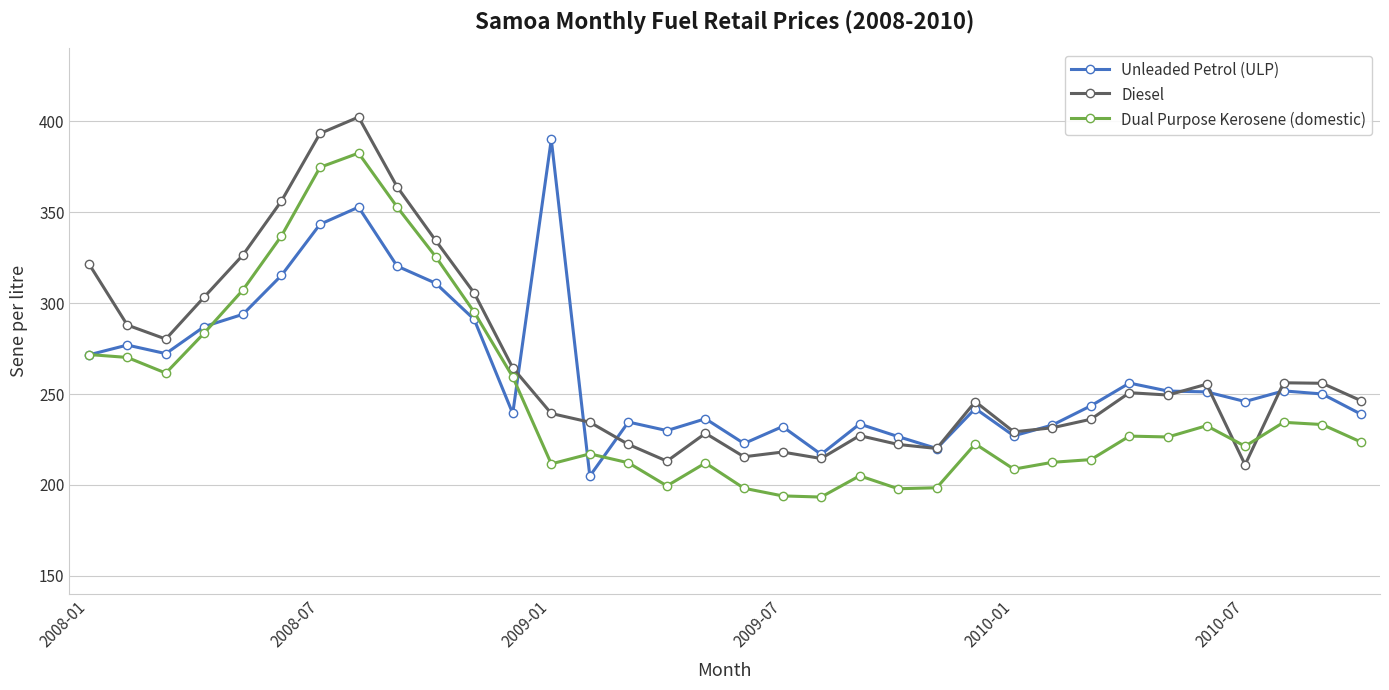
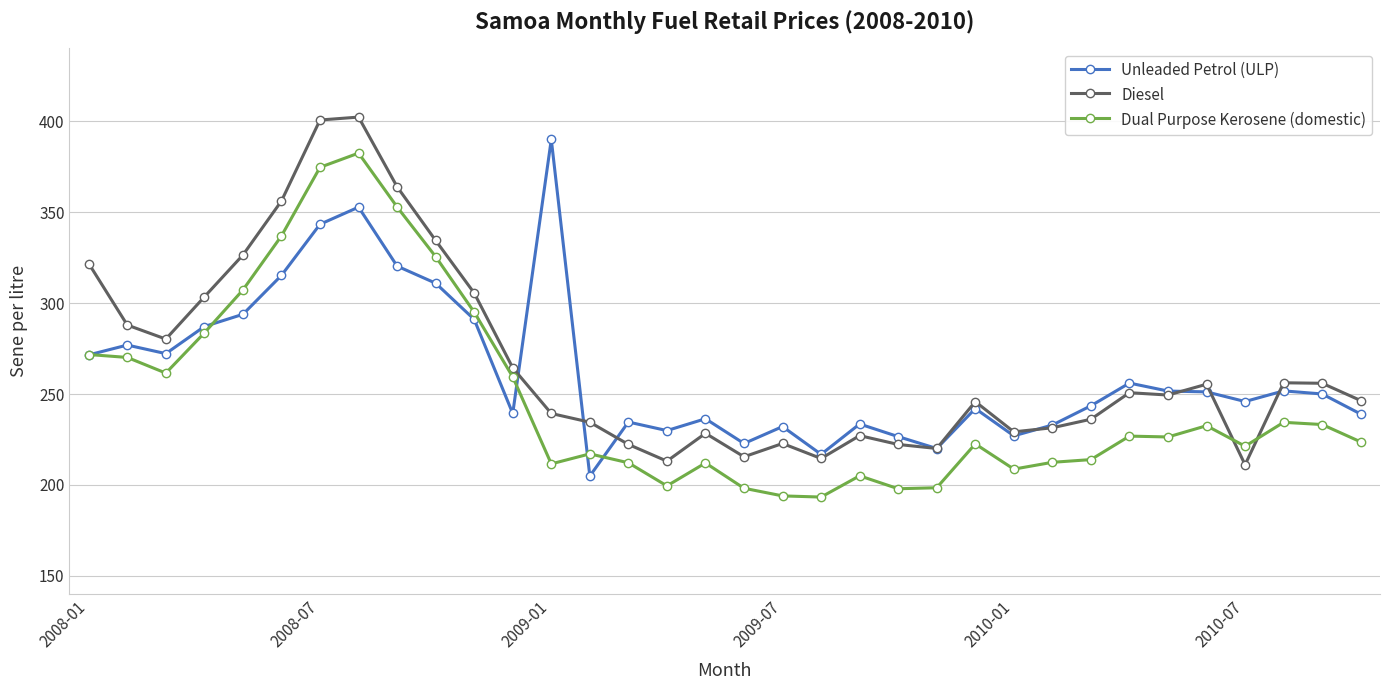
Diesel, 2008-07: 393 -> 401
Diesel, 2009-07: 218 -> 223
